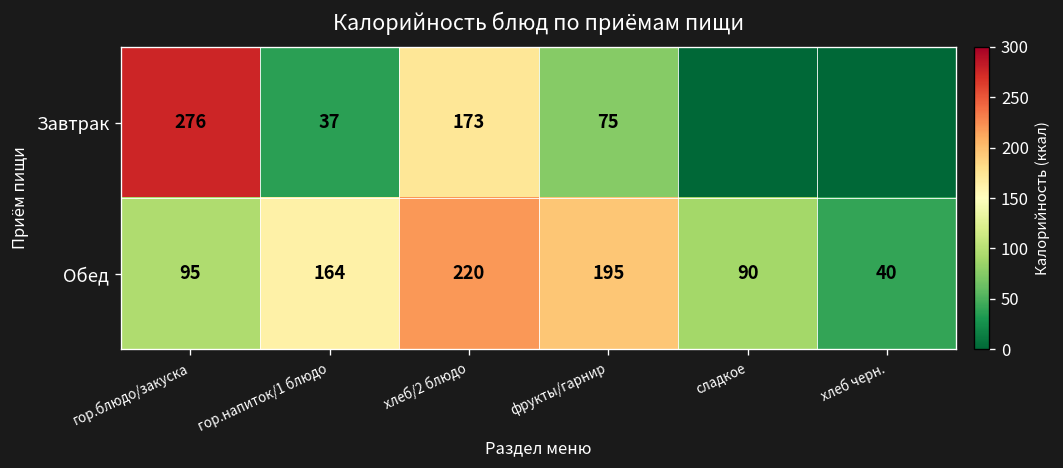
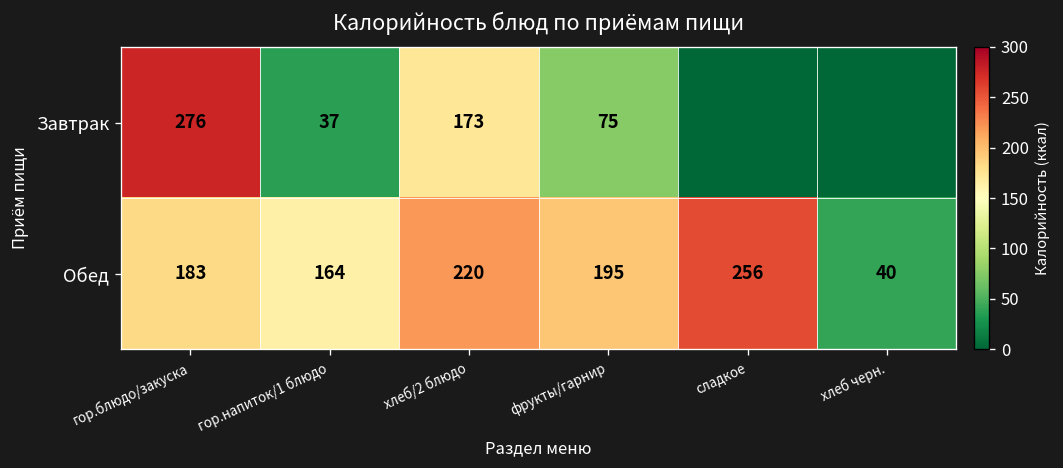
Обед, гор.блюдо/закуска: 95 -> 183
Обед, сладкое: 90 -> 256
